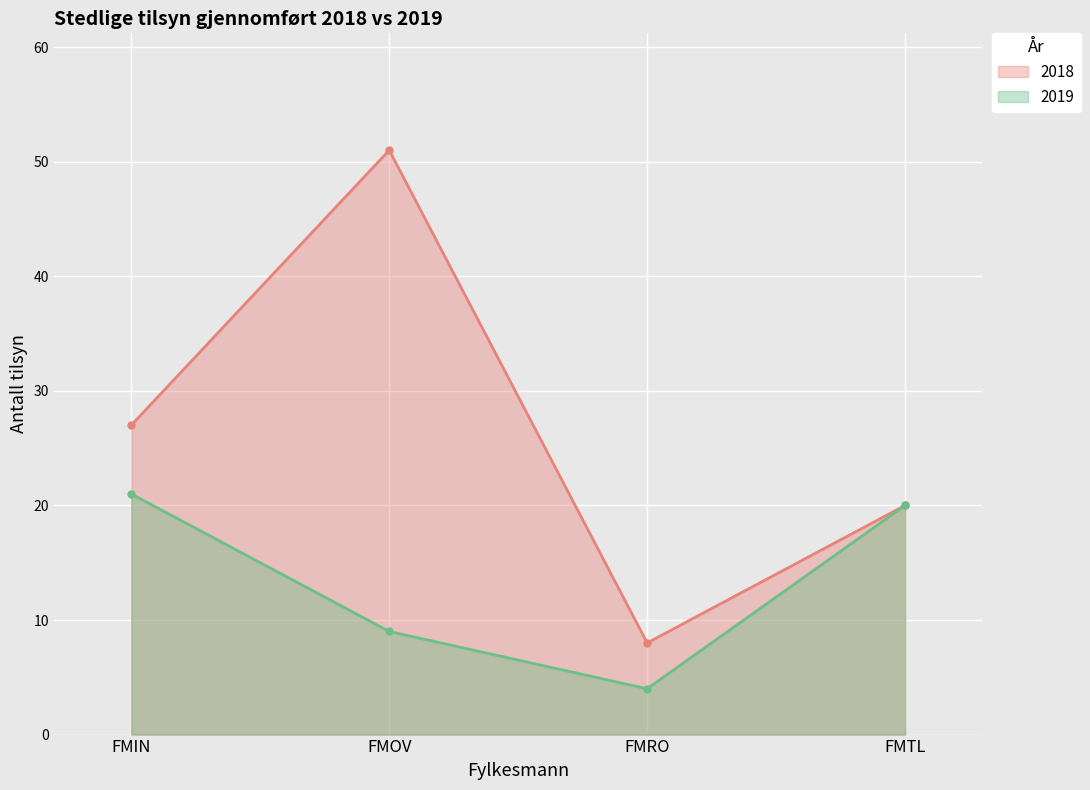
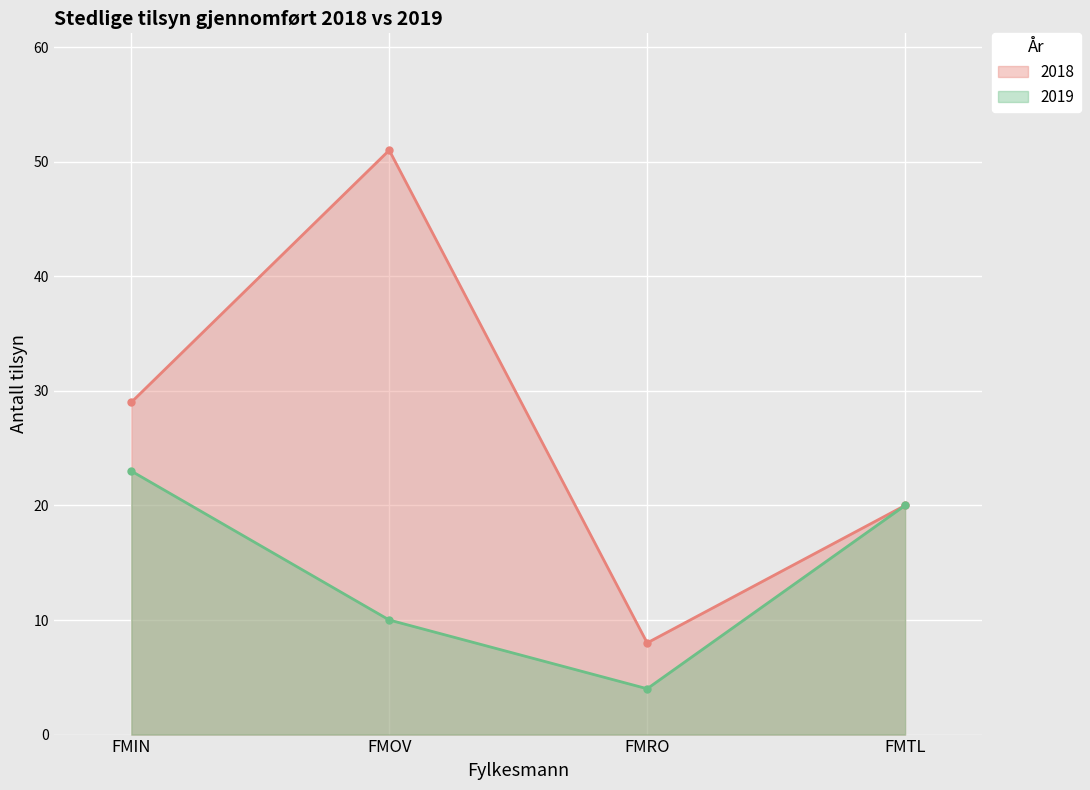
2018, FMIN: 27 -> 29
2019, FMIN: 21 -> 23
2019, FMOV: 9 -> 10
